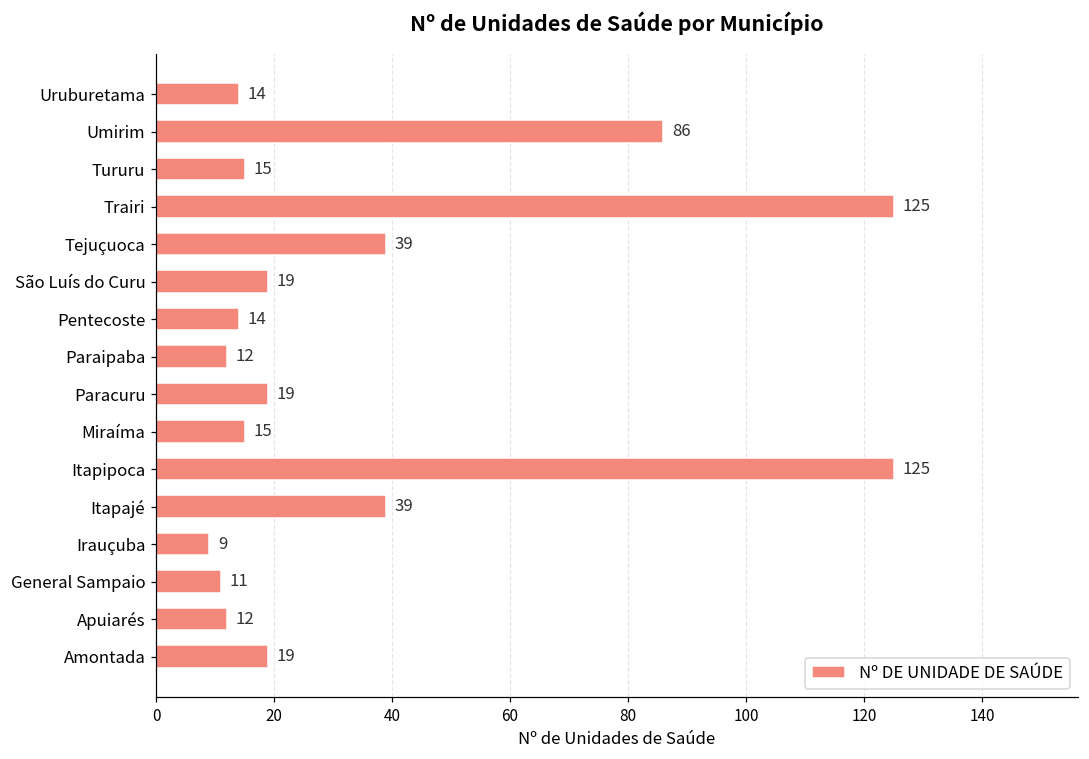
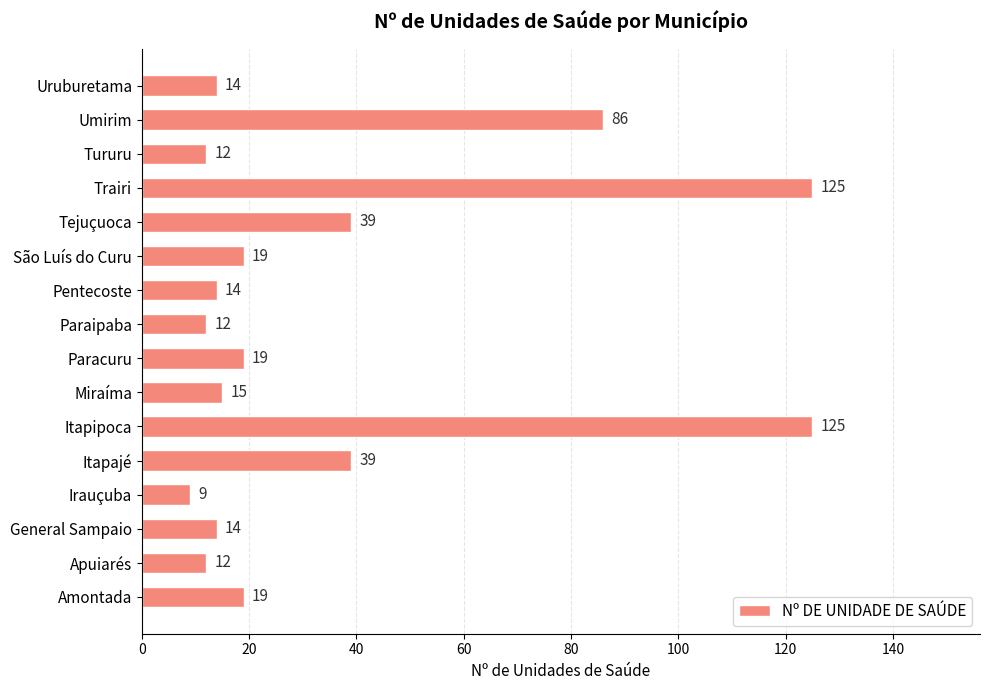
Tururu: 15 -> 12
General Sampaio: 11 -> 14
